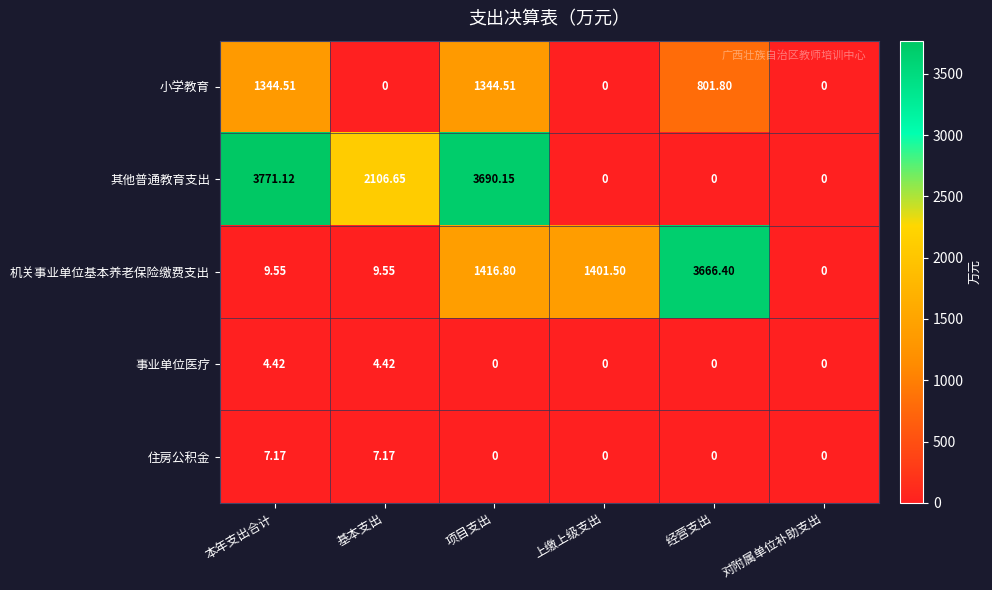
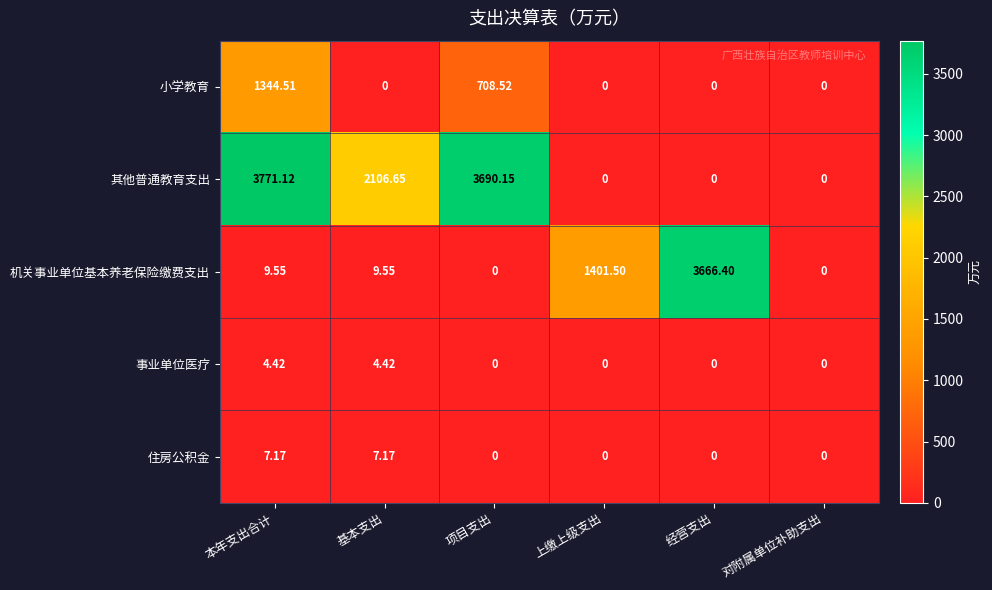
小学教育, 项目支出: 1344.51 -> 708.52
小学教育, 经营支出: 801.80 -> 0
机关事业单位基本养老保险缴费支出, 项目支出: 1416.80 -> 0
